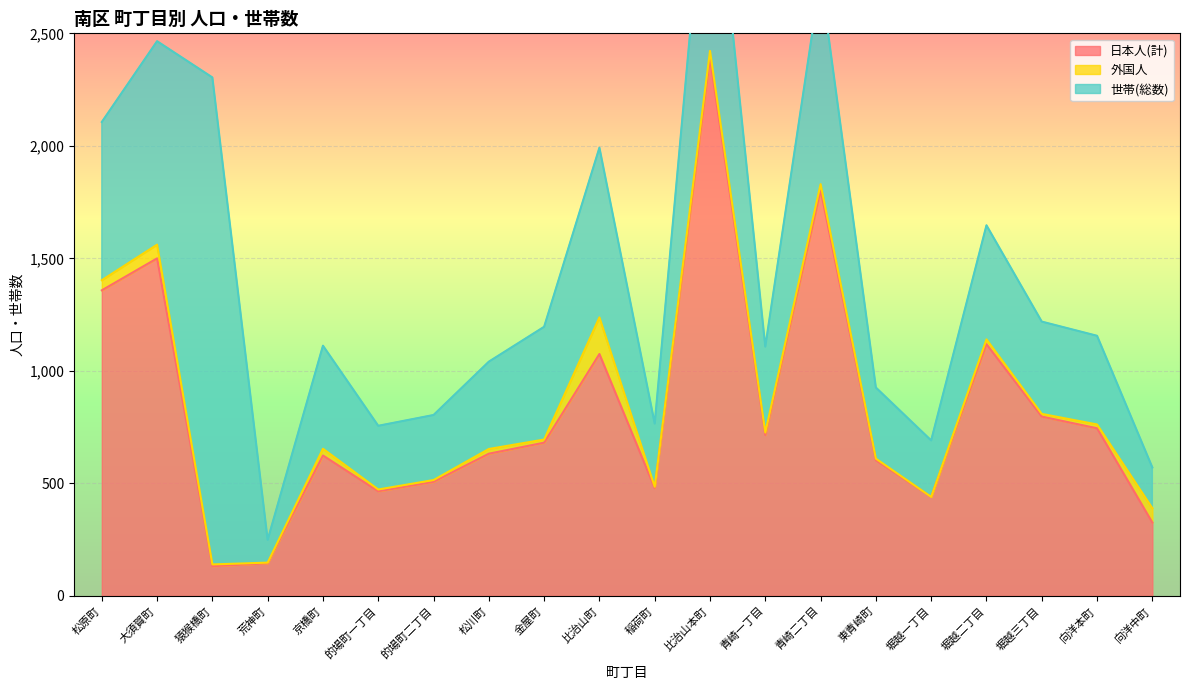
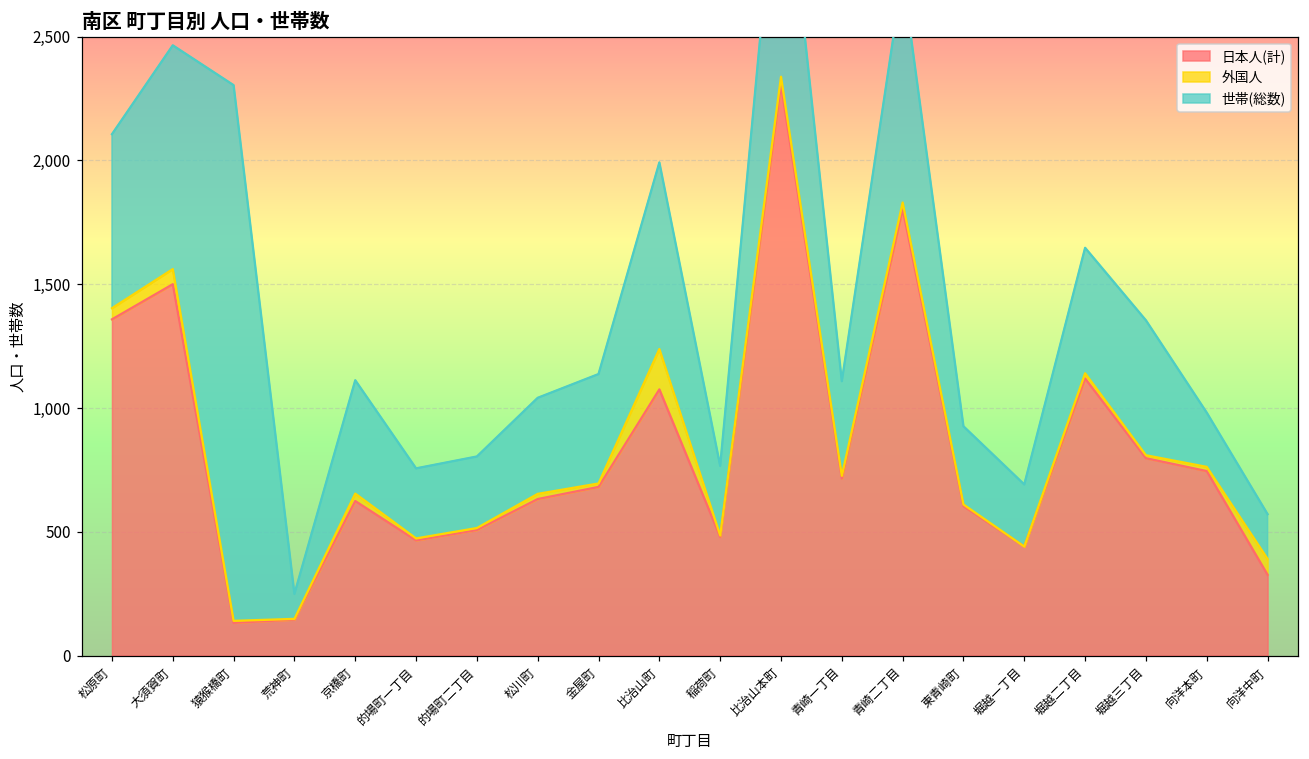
世帯(総数), 金屋町: 500 -> 440
日本人(計), 比治山本町: 2,390 -> 2,310
世帯(総数), 堀越三丁目: 410 -> 550
世帯(総数), 向洋本町: 390 -> 220
